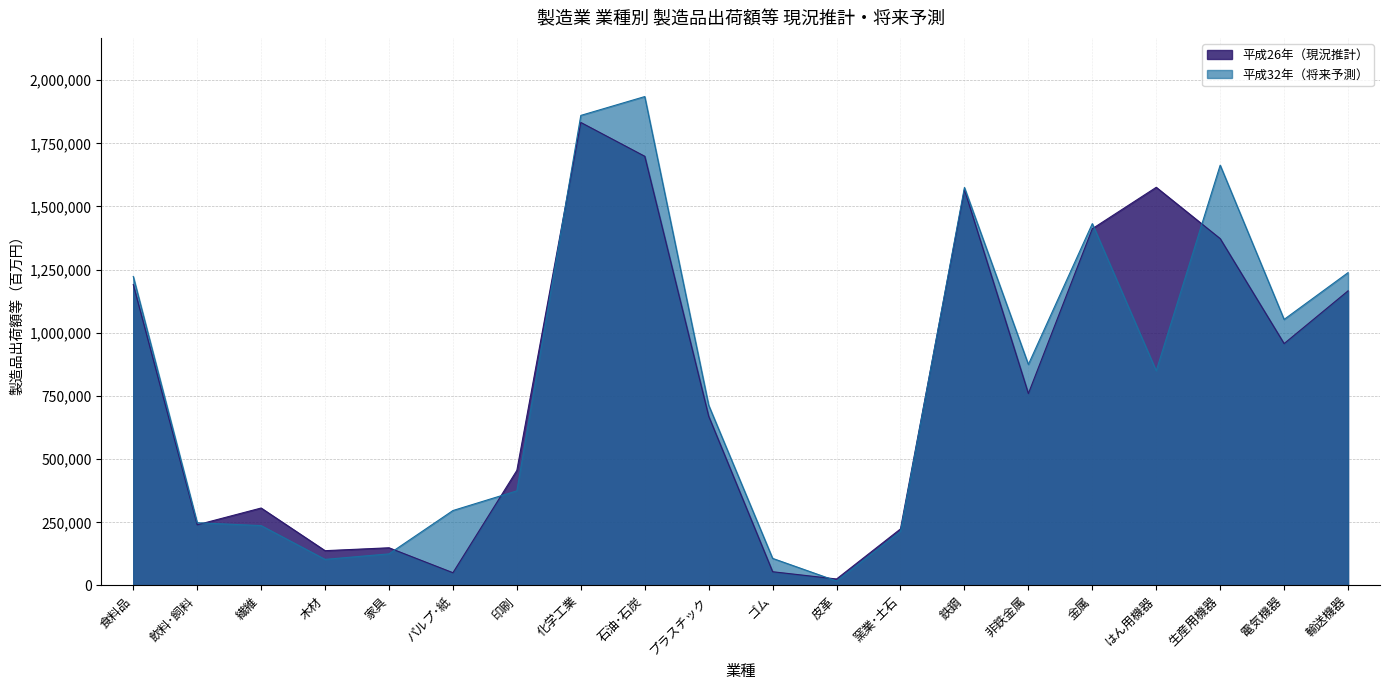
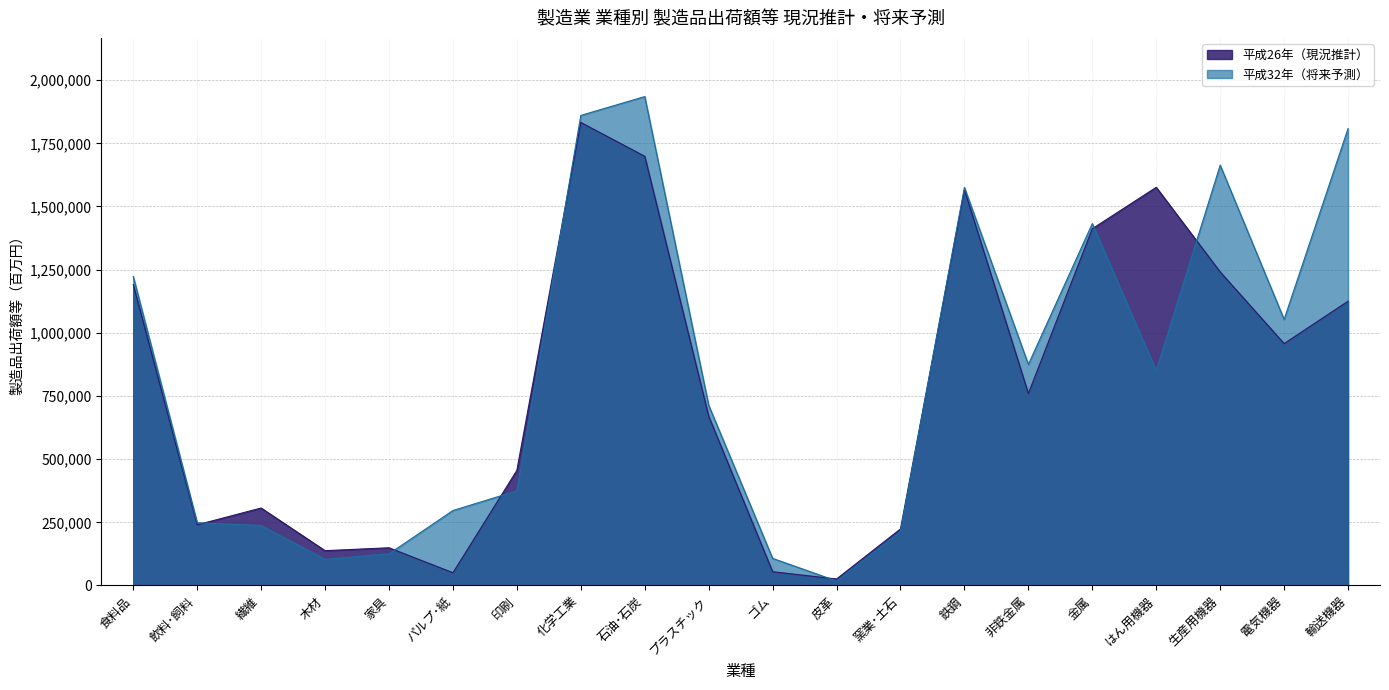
平成26年（現況推計）, 生産用機器: 1,370,000 -> 1,240,000
平成26年（現況推計）, 輸送機器: 1,170,000 -> 1,130,000
平成32年（将来予測）, 輸送機器: 1,240,000 -> 1,810,000
